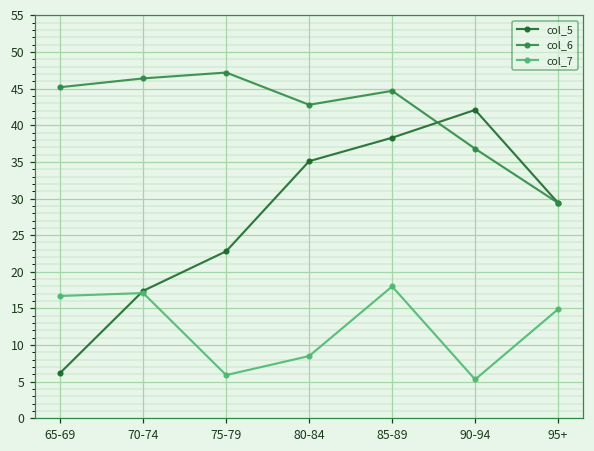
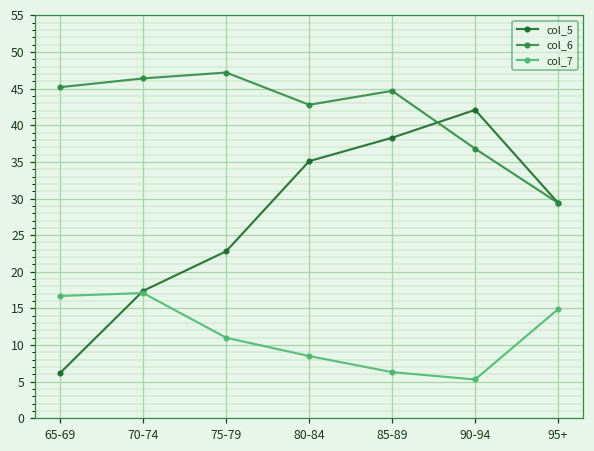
col_7, 75-79: 6 -> 11
col_7, 85-89: 18 -> 6
